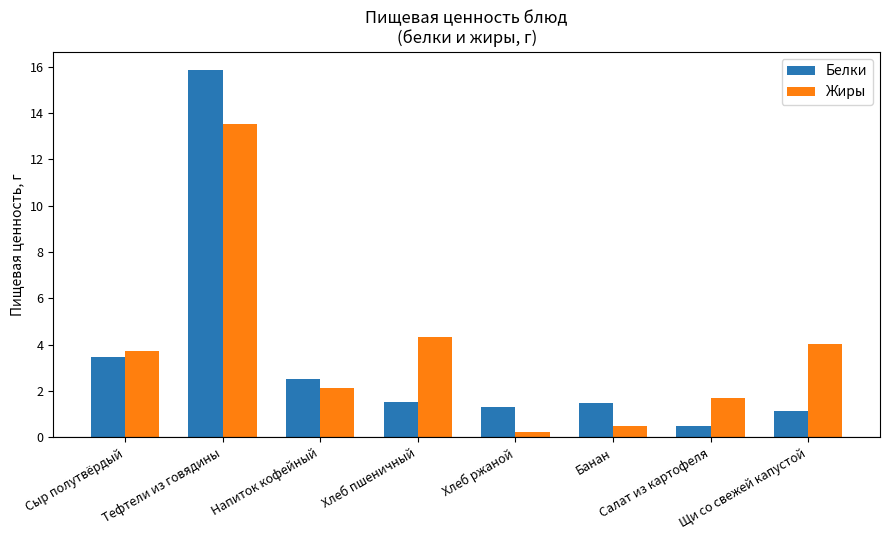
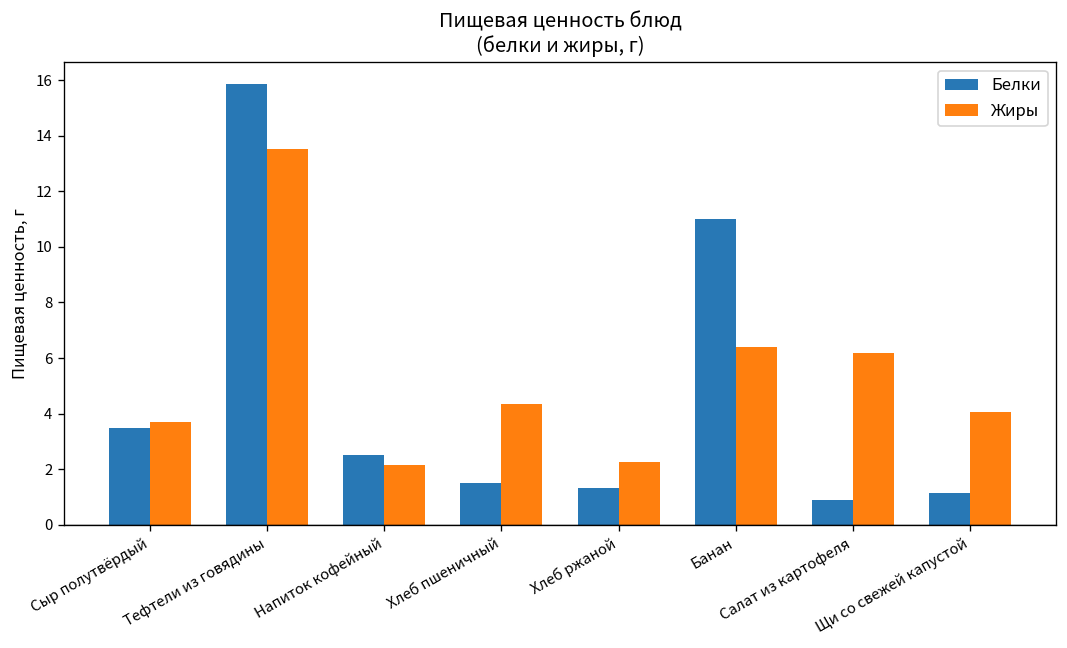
Жиры, Хлеб ржаной: 0.2 -> 2.3
Белки, Банан: 1.5 -> 11.0
Жиры, Банан: 0.5 -> 6.4
Белки, Салат из картофеля: 0.5 -> 0.9
Жиры, Салат из картофеля: 1.7 -> 6.2
